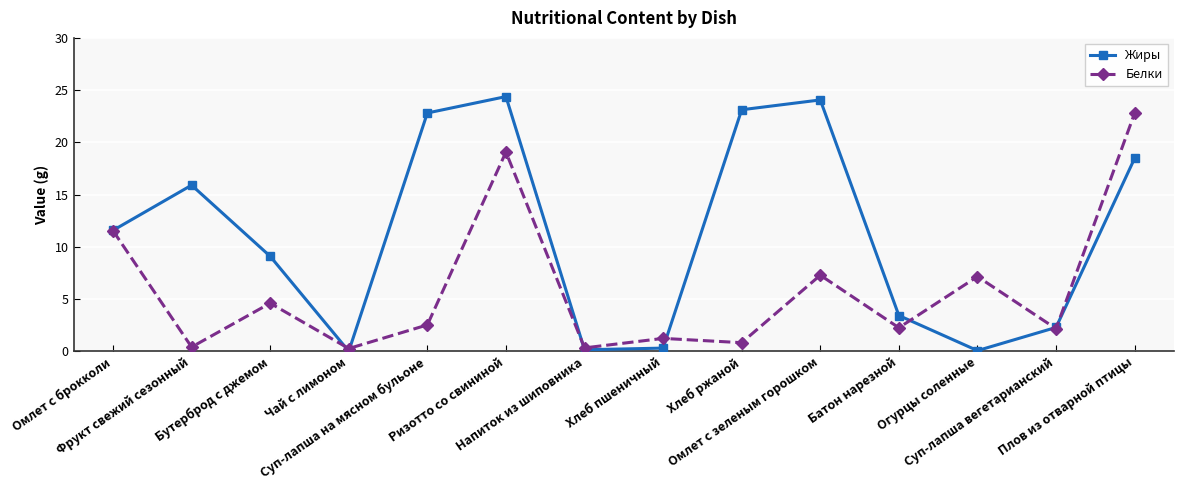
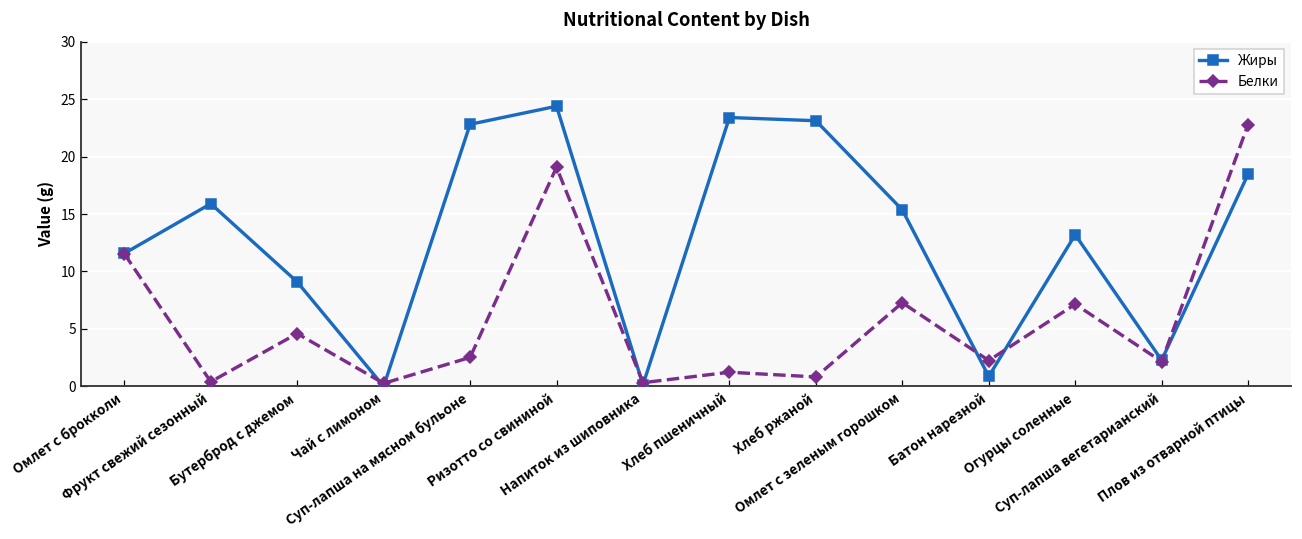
Жиры, Хлеб пшеничный: 0.3 -> 23.4
Жиры, Омлет с зеленым горошком: 24.1 -> 15.4
Жиры, Батон нарезной: 3.4 -> 0.9
Жиры, Огурцы соленные: 0.1 -> 13.2
